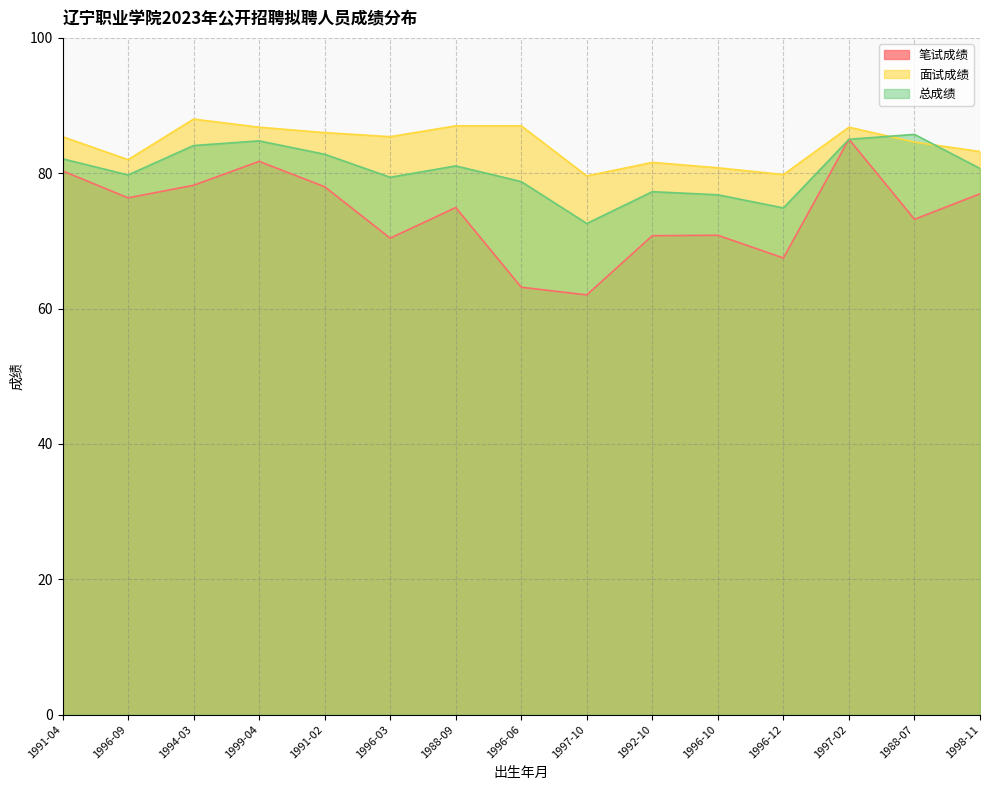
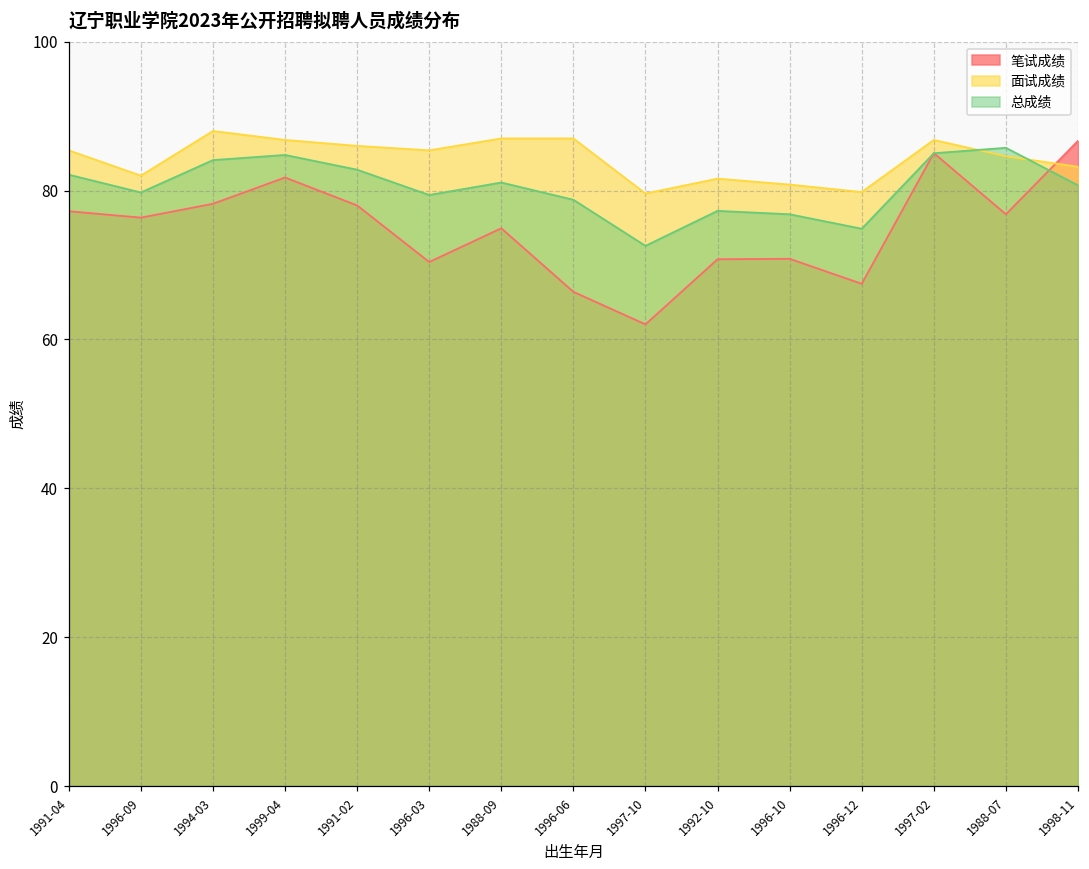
笔试成绩, 1991-04: 80 -> 77
笔试成绩, 1996-06: 63 -> 66
笔试成绩, 1988-07: 73 -> 77
笔试成绩, 1998-11: 77 -> 87
